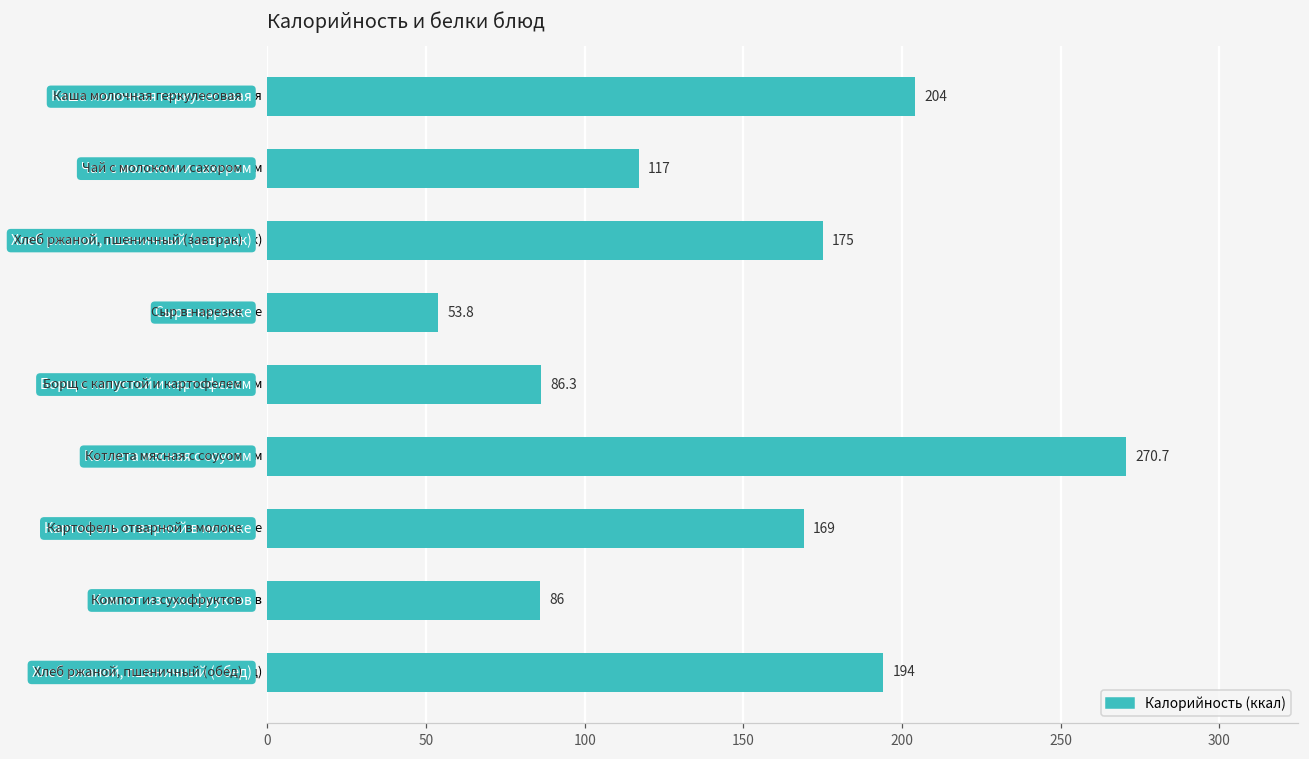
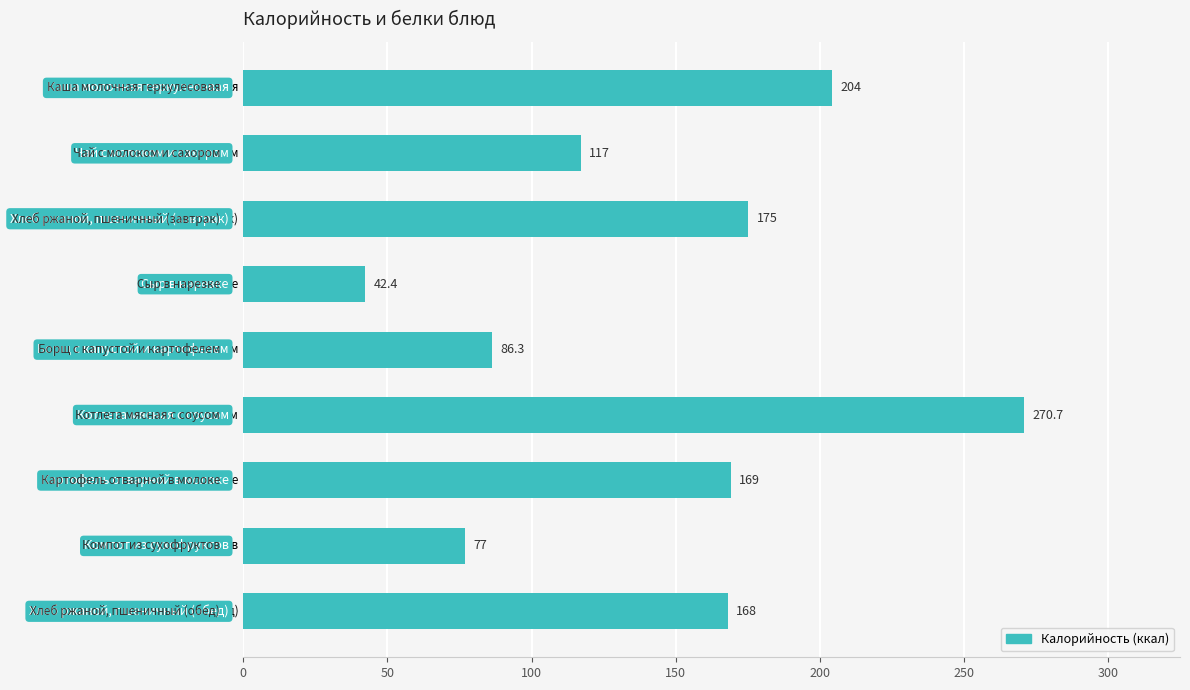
Сыр в нарезке: 53.8 -> 42.4
Компот из сухофруктов: 86 -> 77
Хлеб ржаной, пшеничный (обед): 194 -> 168
